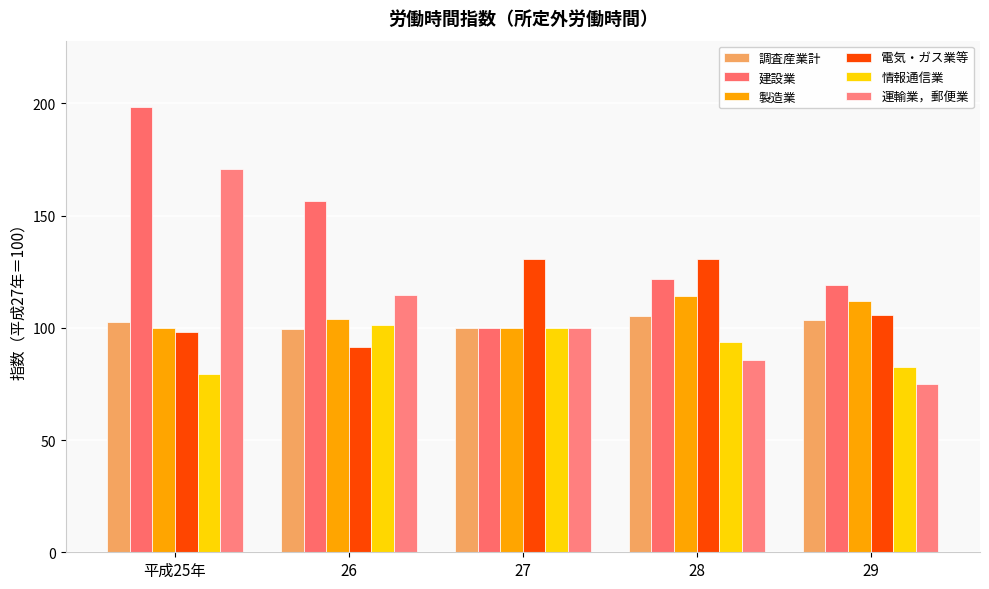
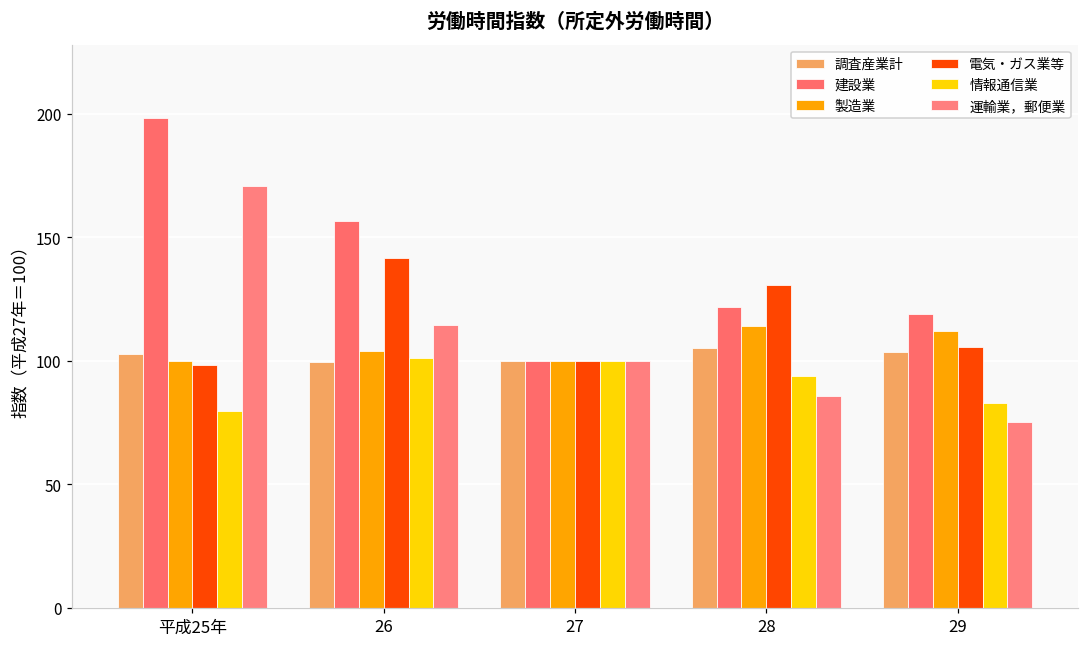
電気・ガス業等, 26: 92 -> 141
電気・ガス業等, 27: 131 -> 100
